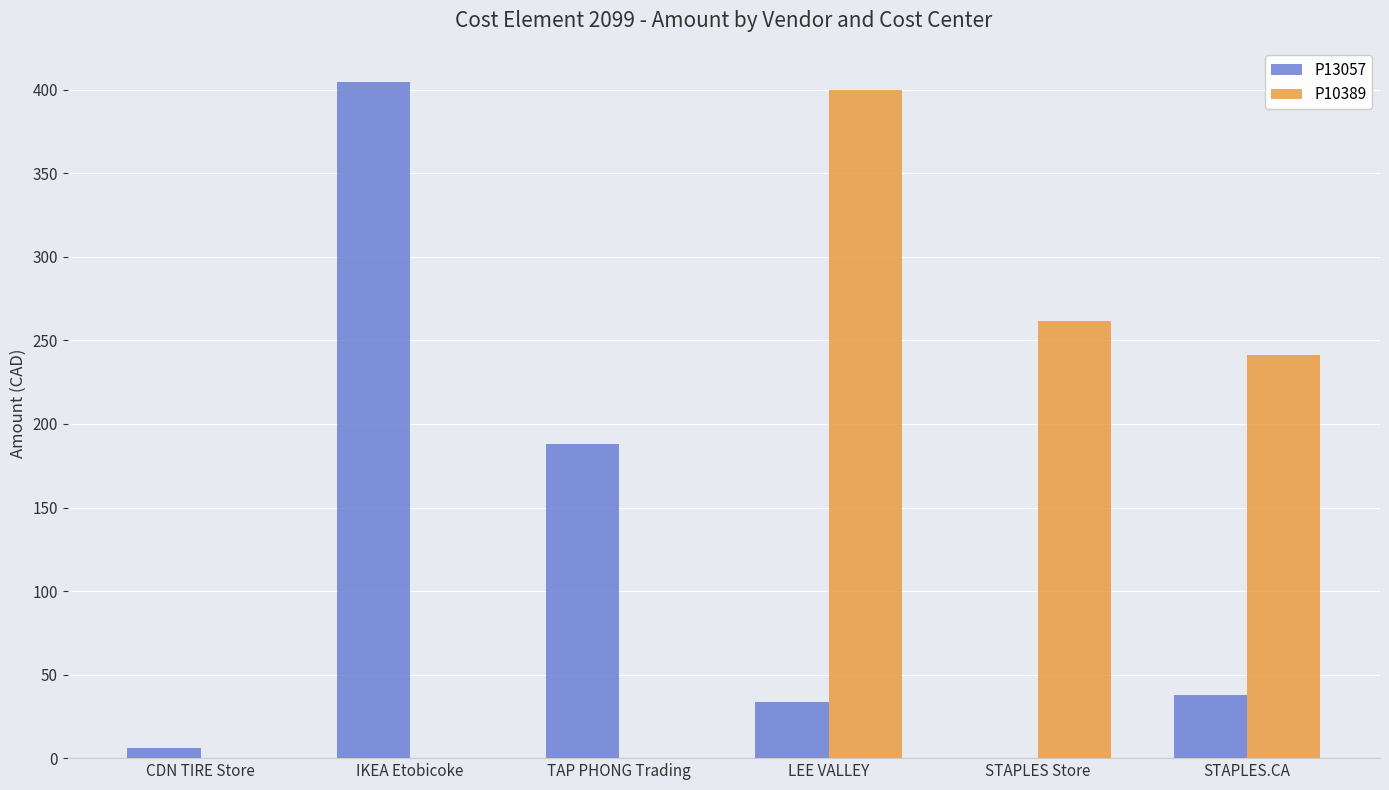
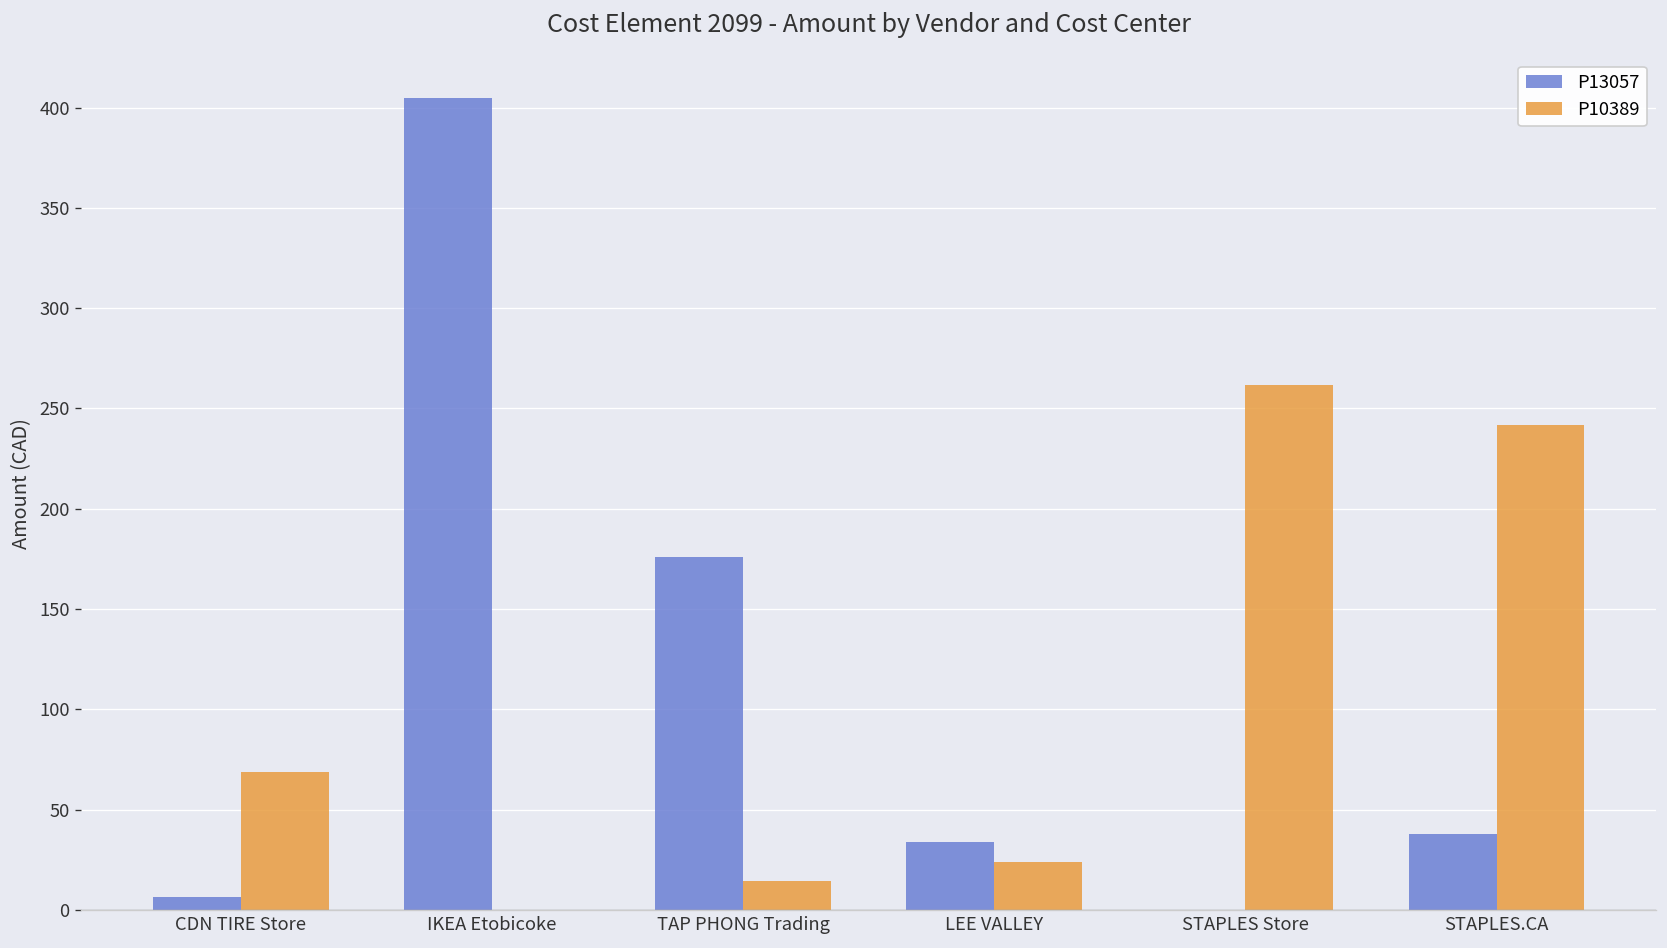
P10389, CDN TIRE Store: 0 -> 69
P13057, TAP PHONG Trading: 188 -> 176
P10389, TAP PHONG Trading: 0 -> 15
P10389, LEE VALLEY: 400 -> 24
